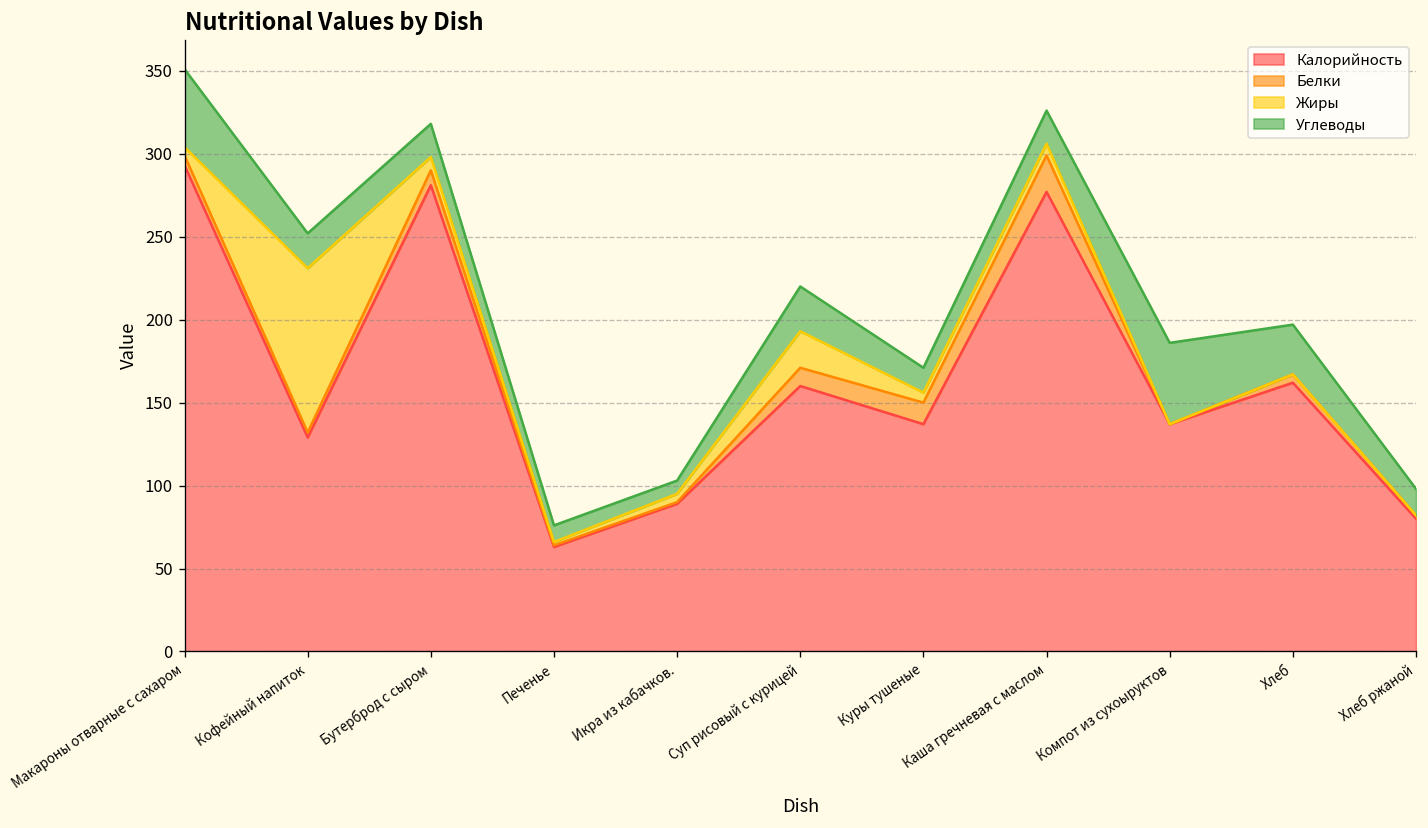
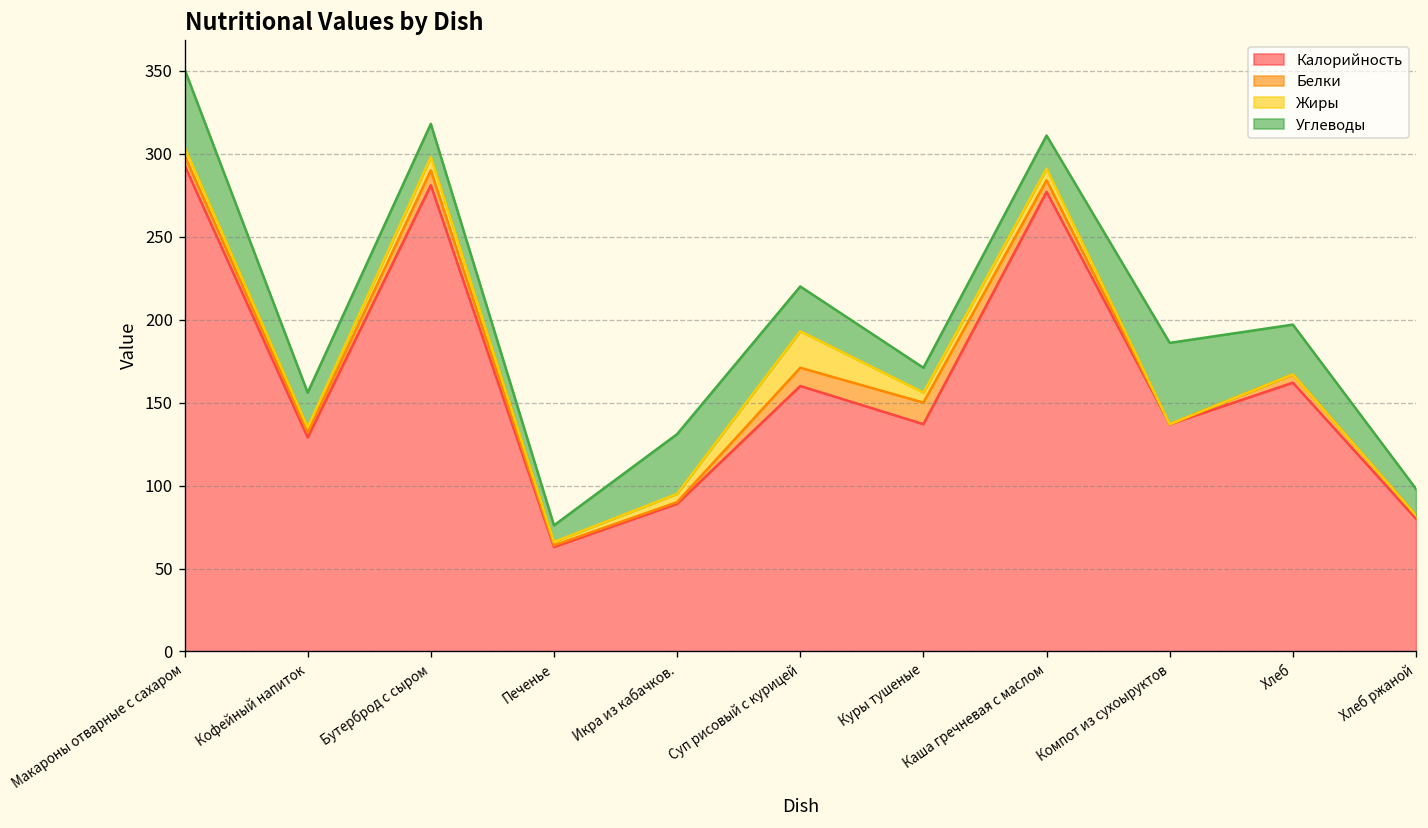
Жиры, Кофейный напиток: 99 -> 3
Углеводы, Икра из кабачков.: 8 -> 36
Белки, Каша гречневая с маслом: 22 -> 7
